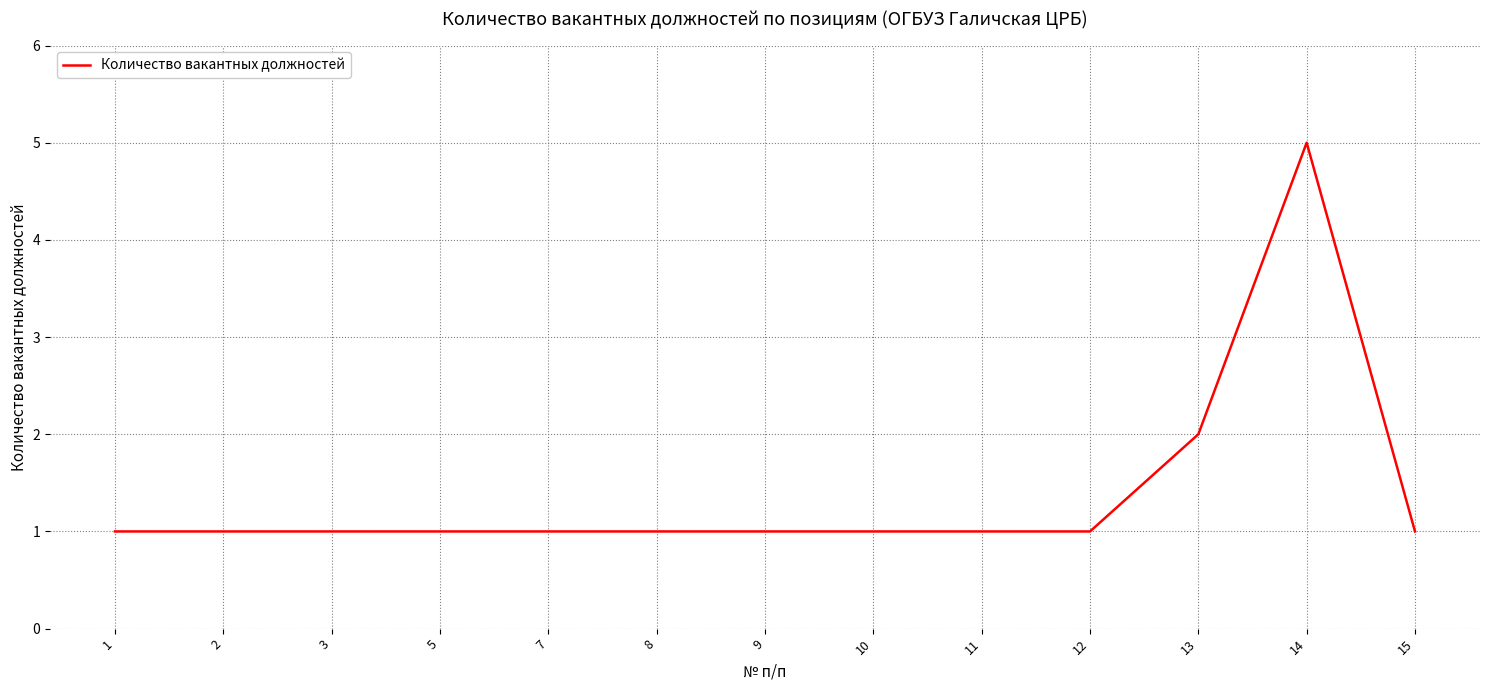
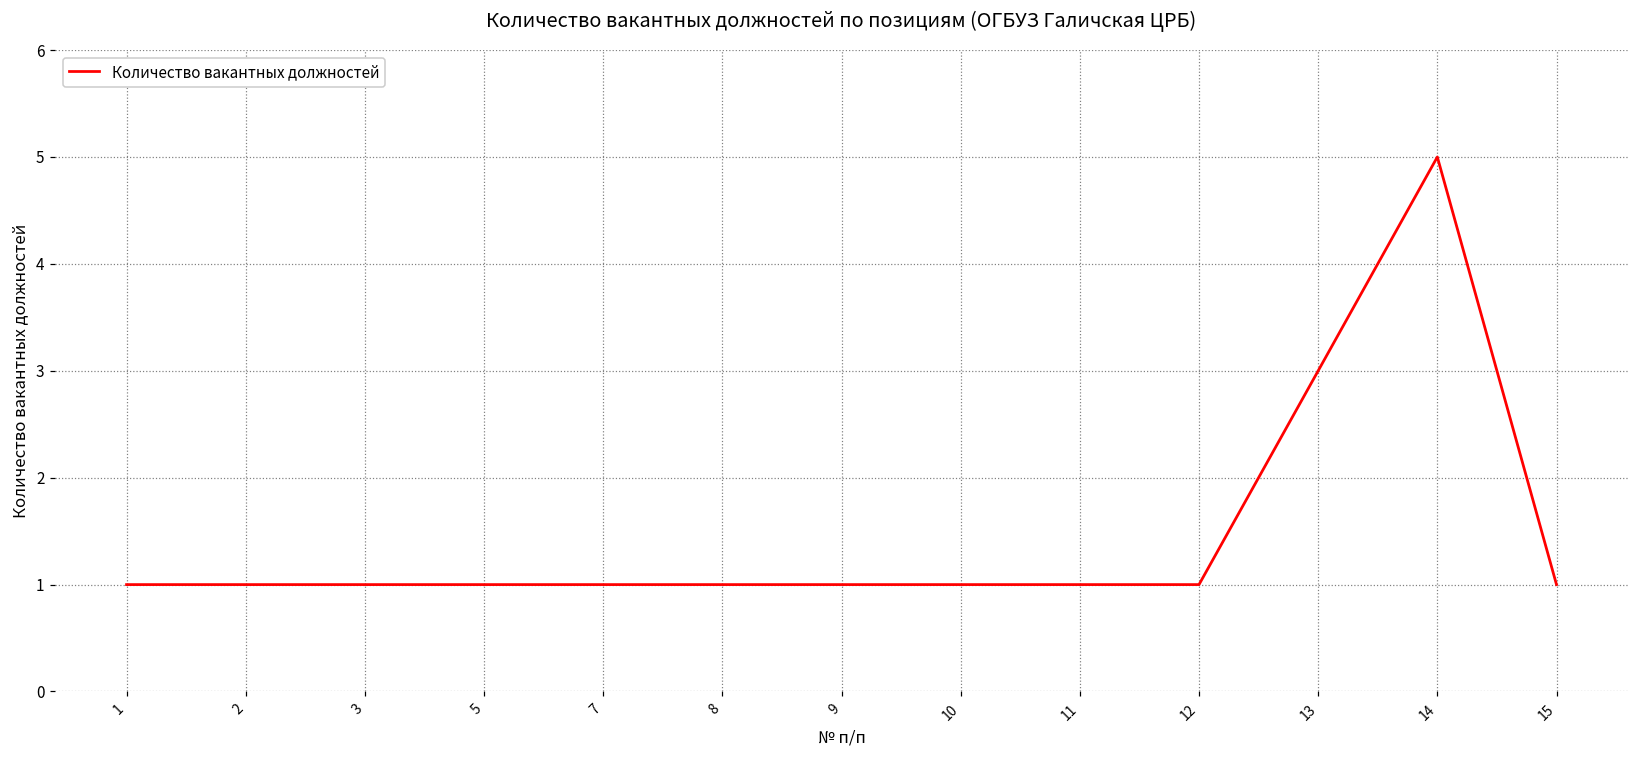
13: 2 -> 3
